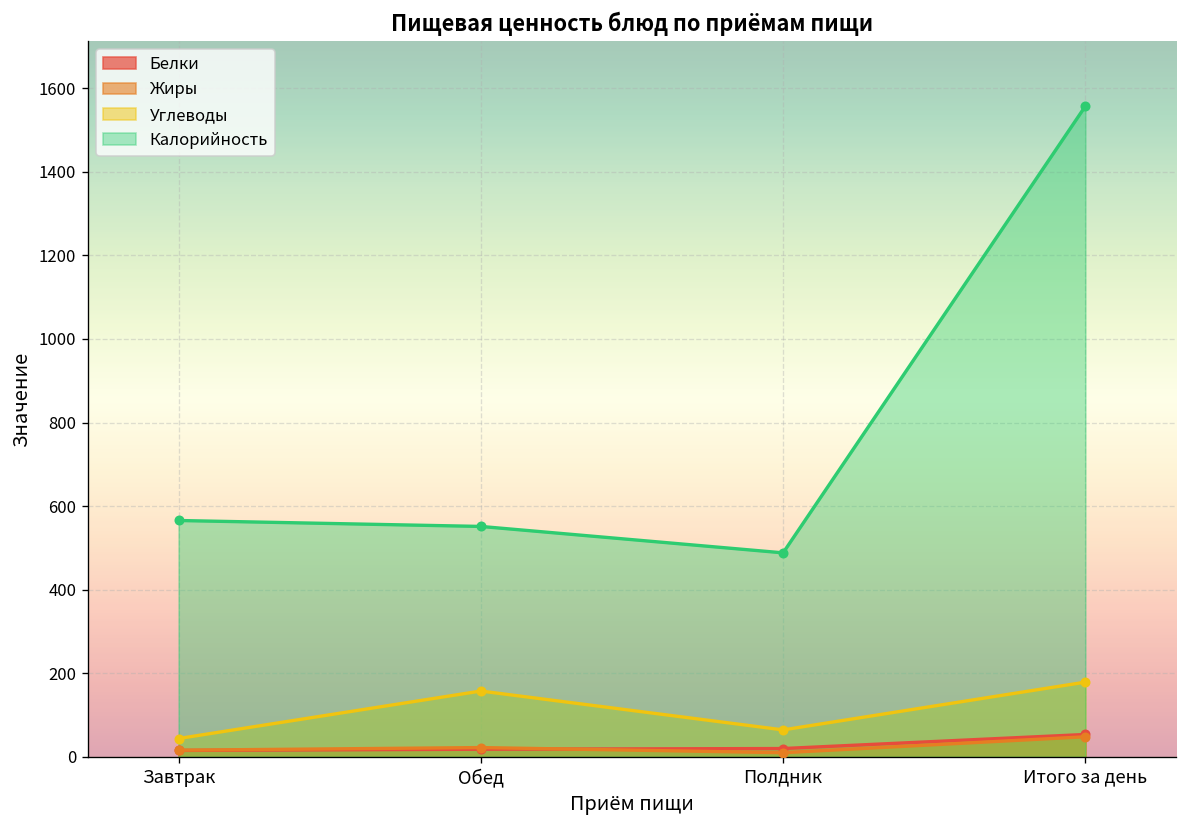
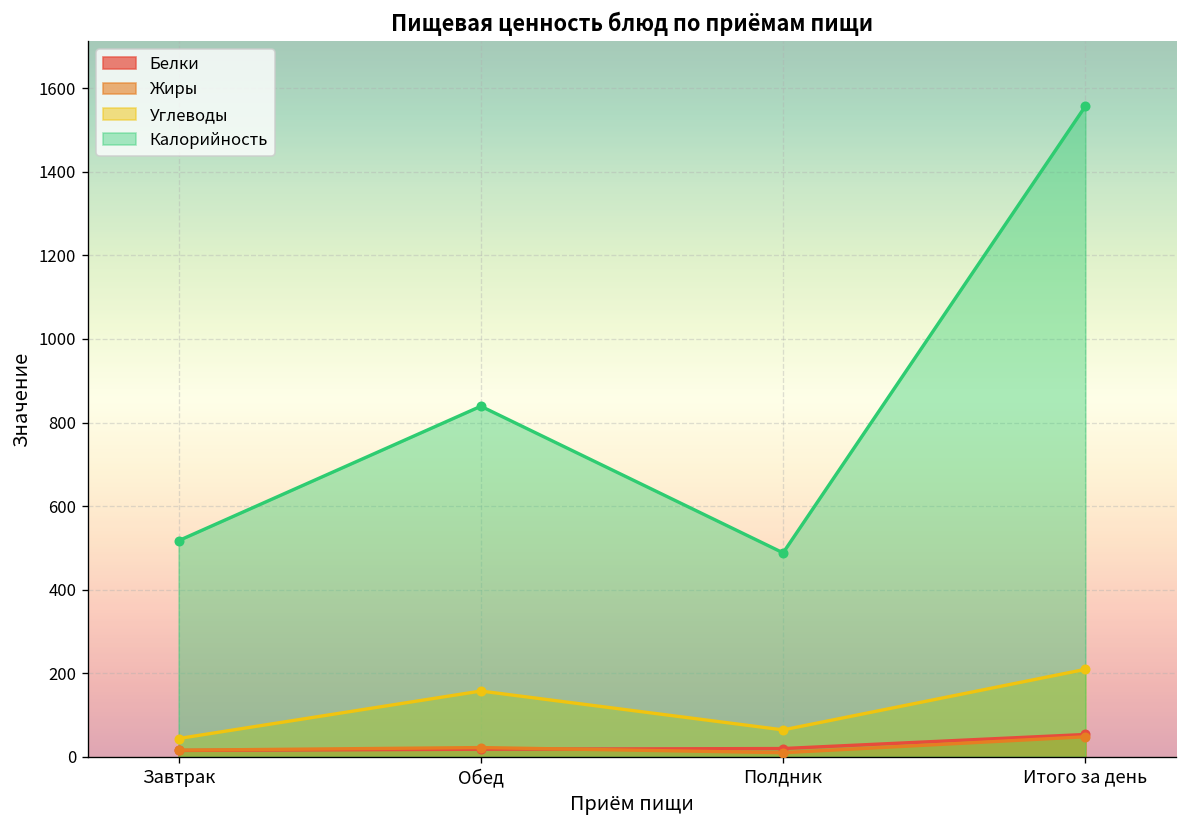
Калорийность, Завтрак: 570 -> 520
Калорийность, Обед: 550 -> 840
Углеводы, Итого за день: 180 -> 210
